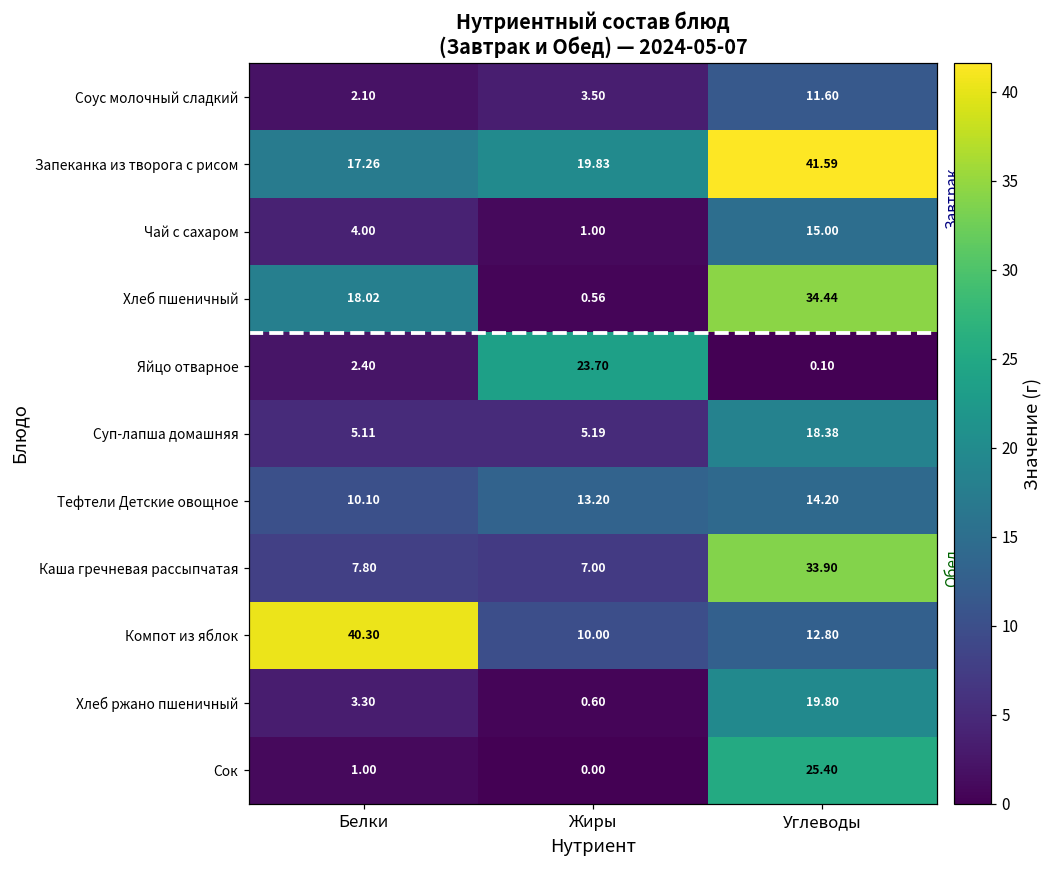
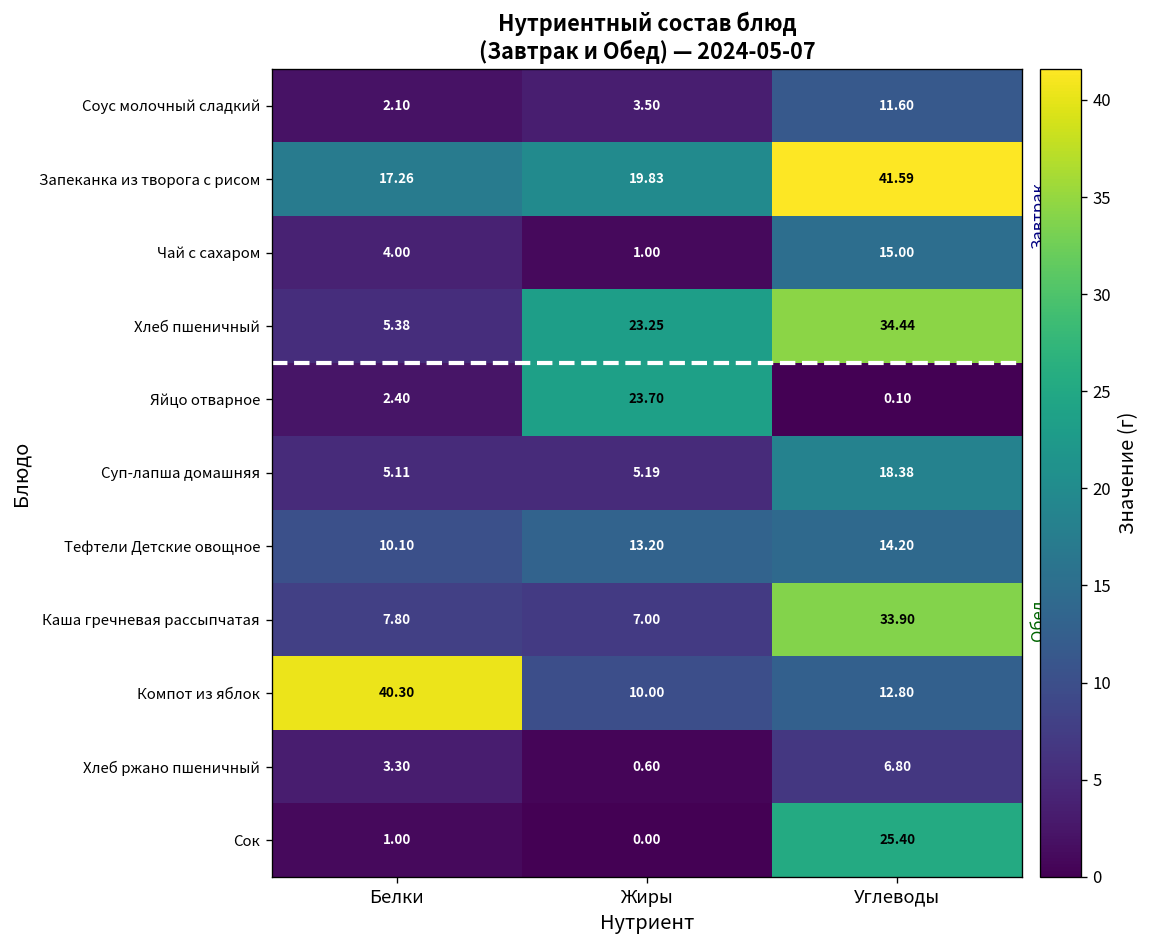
Хлеб пшеничный, Белки: 18.02 -> 5.38
Хлеб пшеничный, Жиры: 0.56 -> 23.25
Хлеб ржано пшеничный, Углеводы: 19.80 -> 6.80
